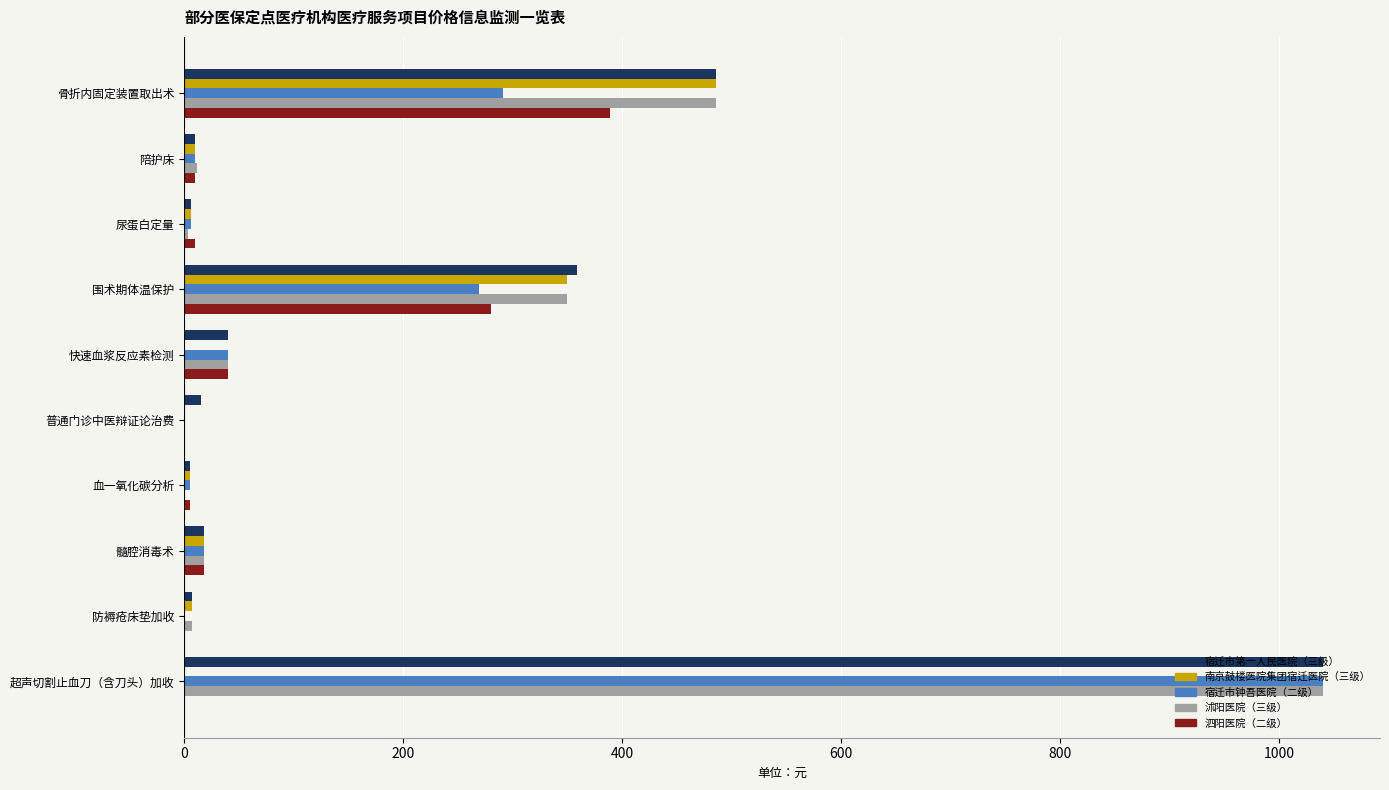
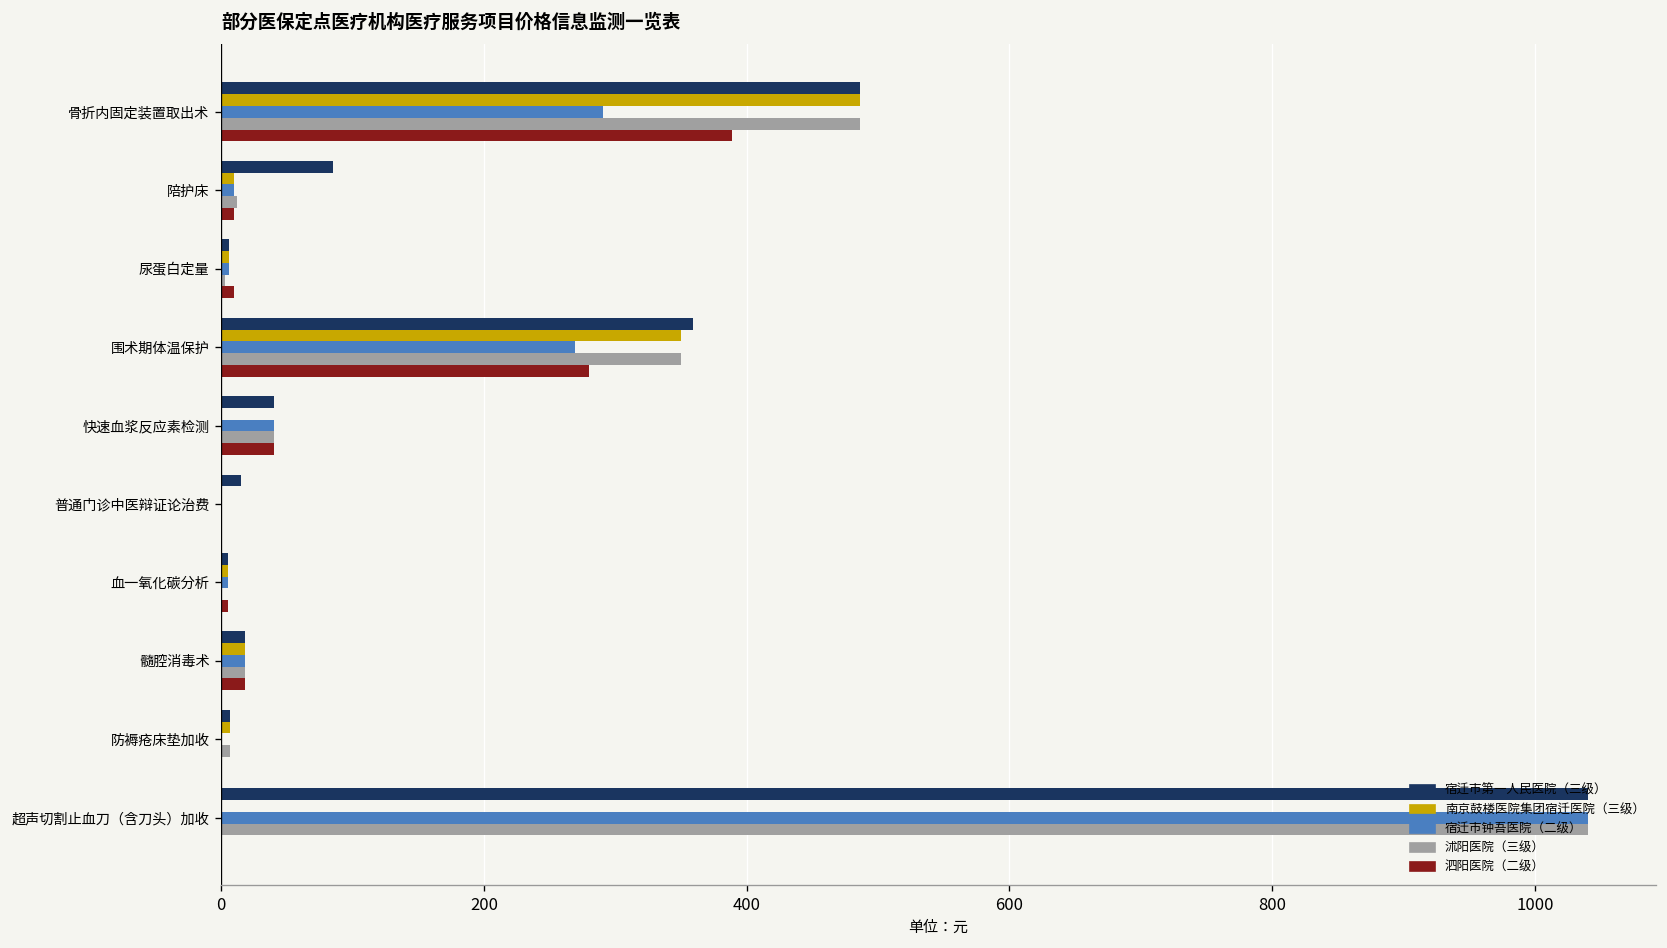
宿迁市第一人民医院（三级）, 陪护床: 10 -> 85
